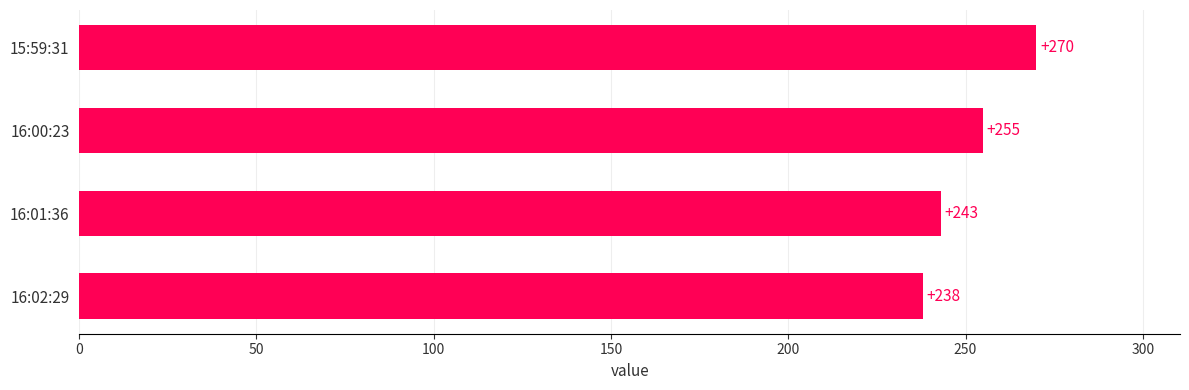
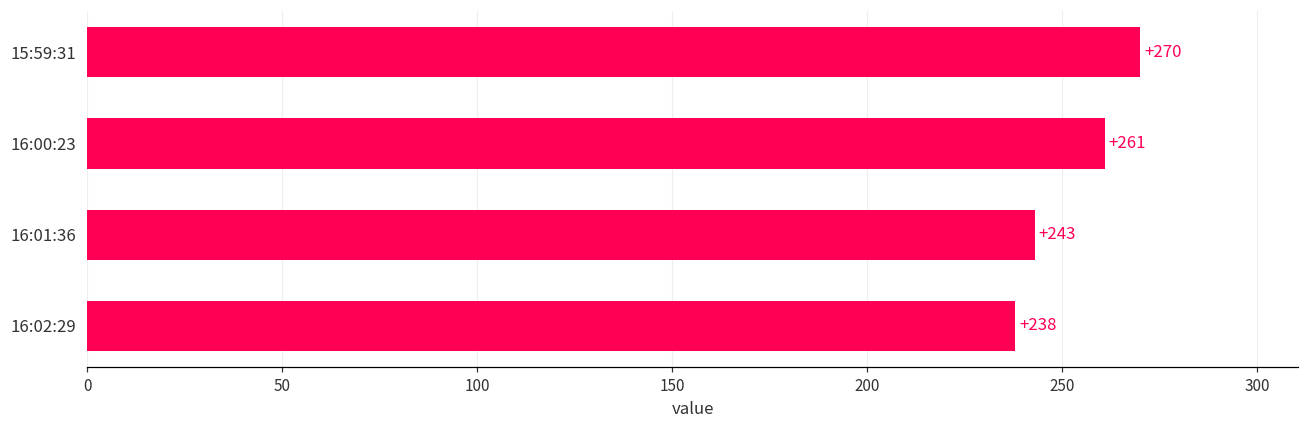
16:00:23: +255 -> +261
